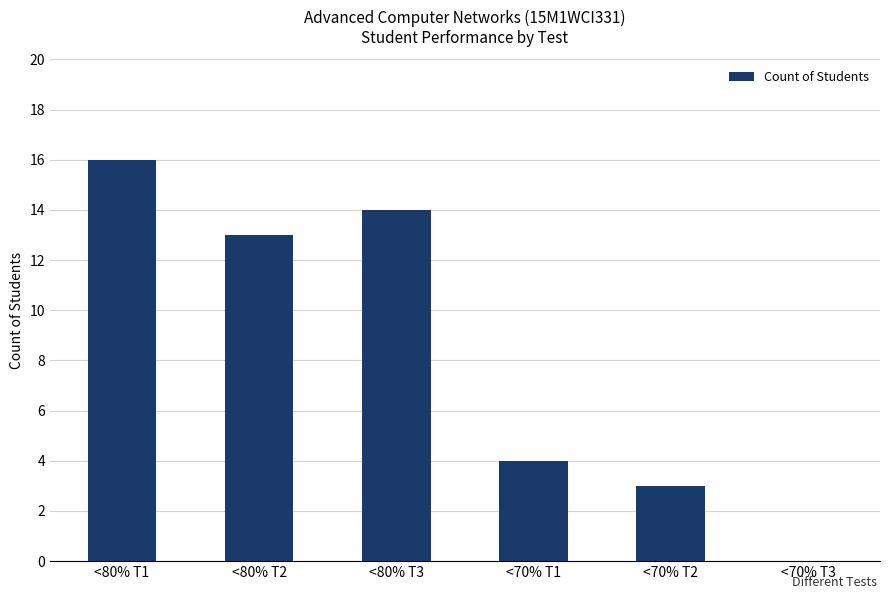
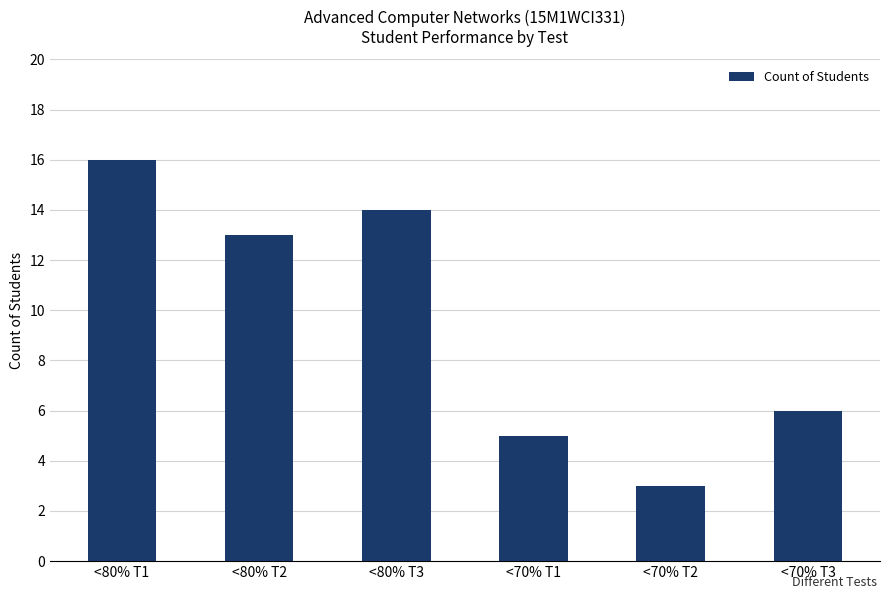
<70% T1: 4 -> 5
<70% T3: 0 -> 6
